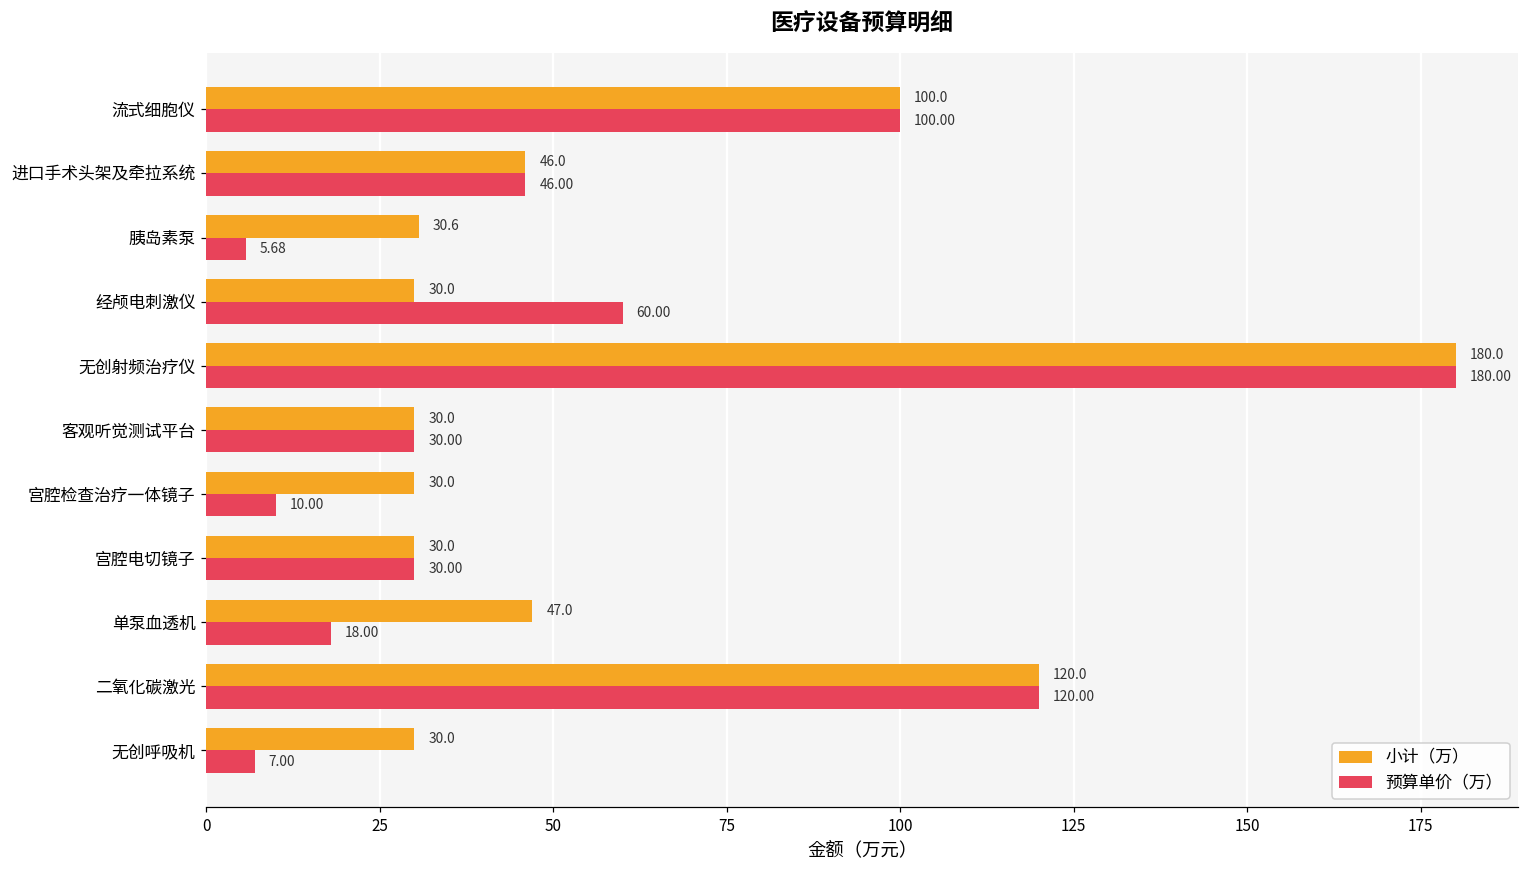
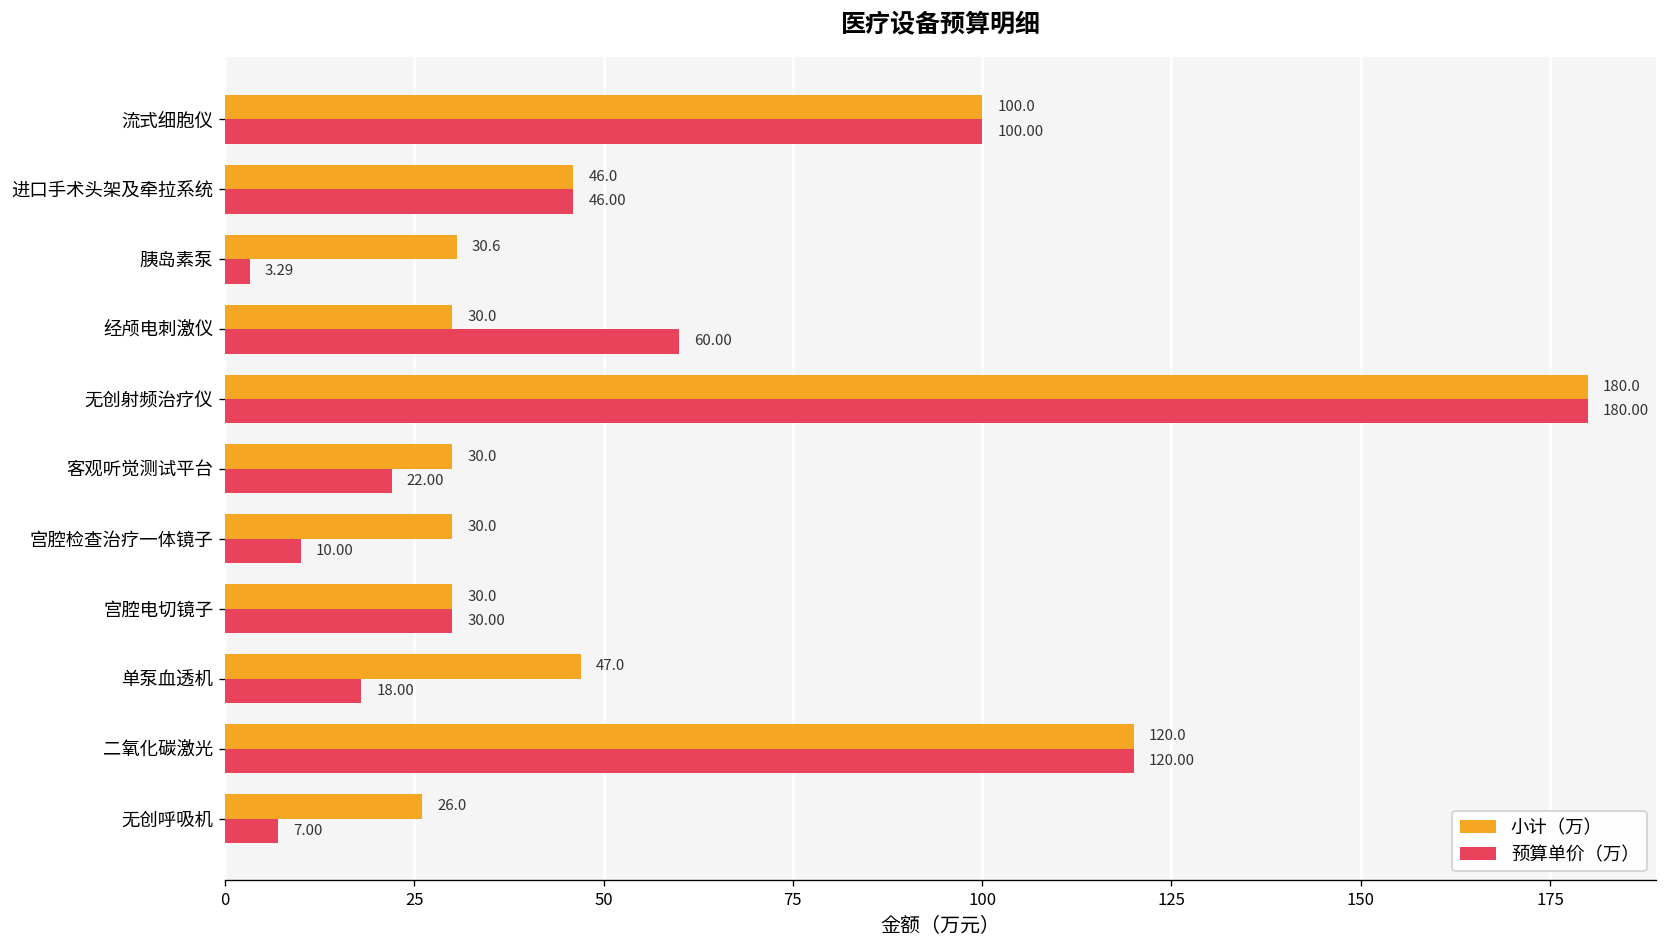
预算单价（万）, 胰岛素泵: 5.68 -> 3.29
预算单价（万）, 客观听觉测试平台: 30.00 -> 22.00
小计（万）, 无创呼吸机: 30.0 -> 26.0
